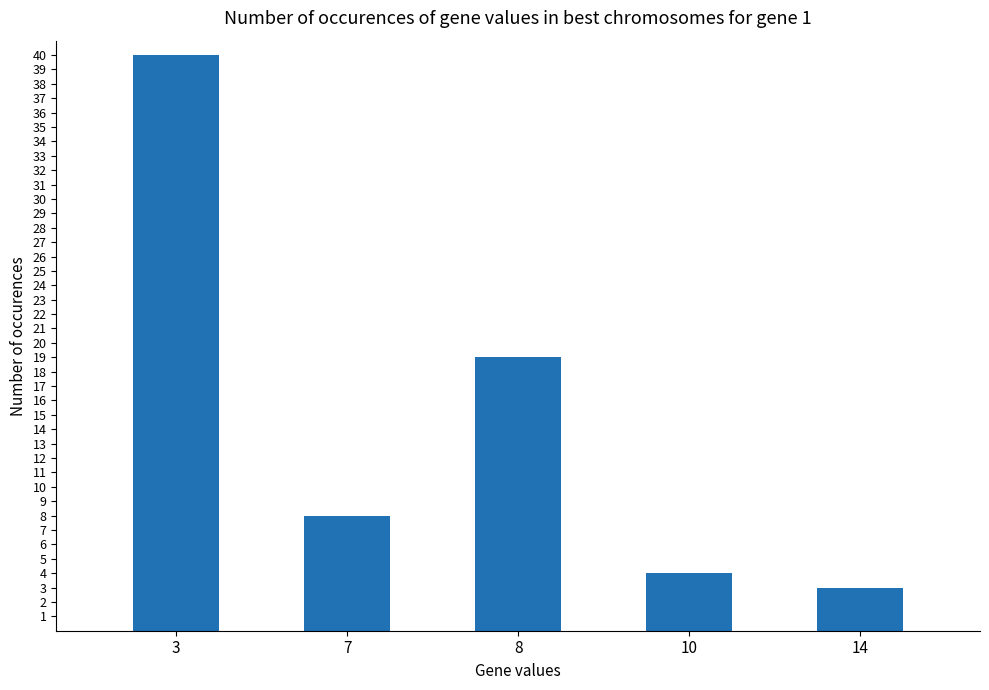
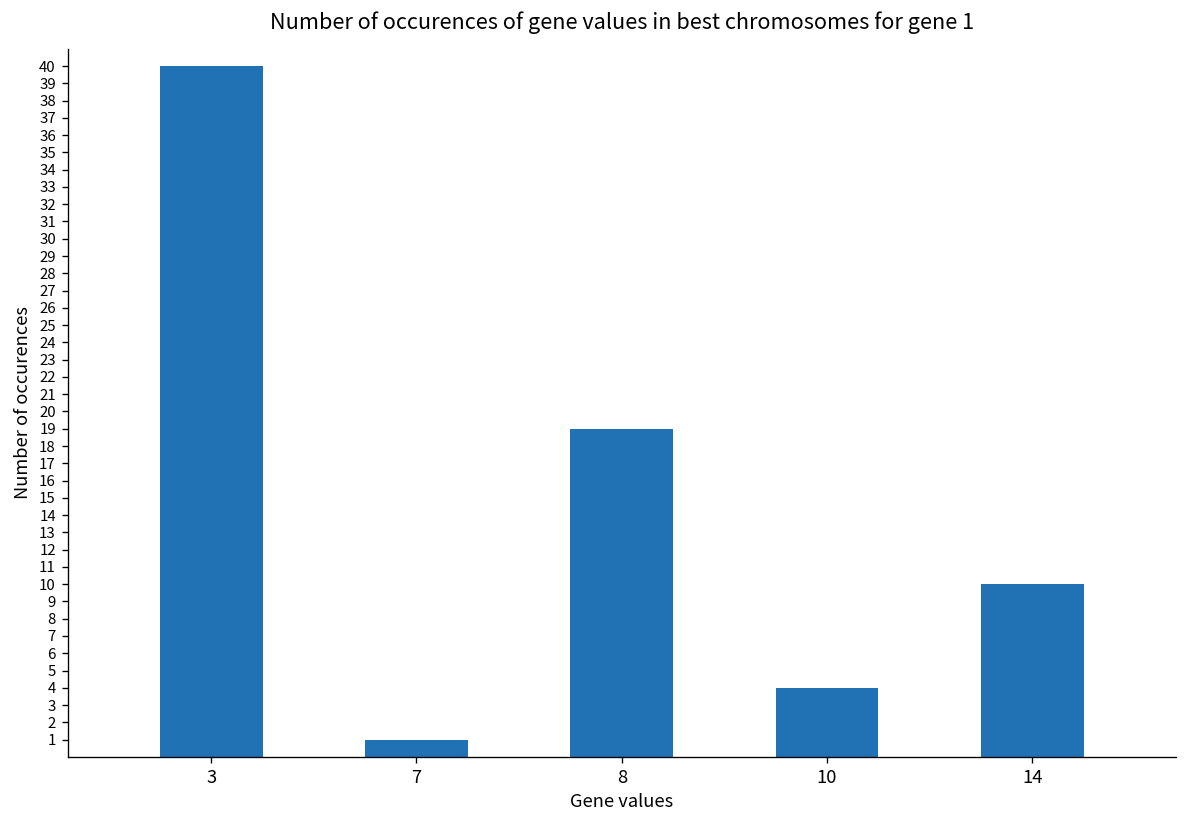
7: 8 -> 1
14: 3 -> 10
